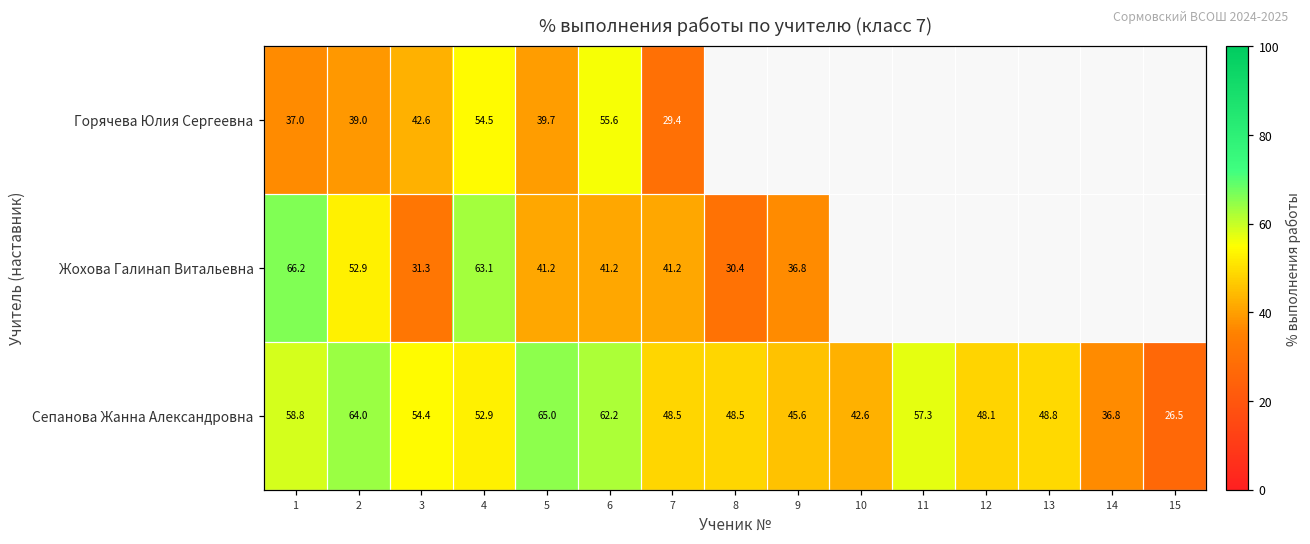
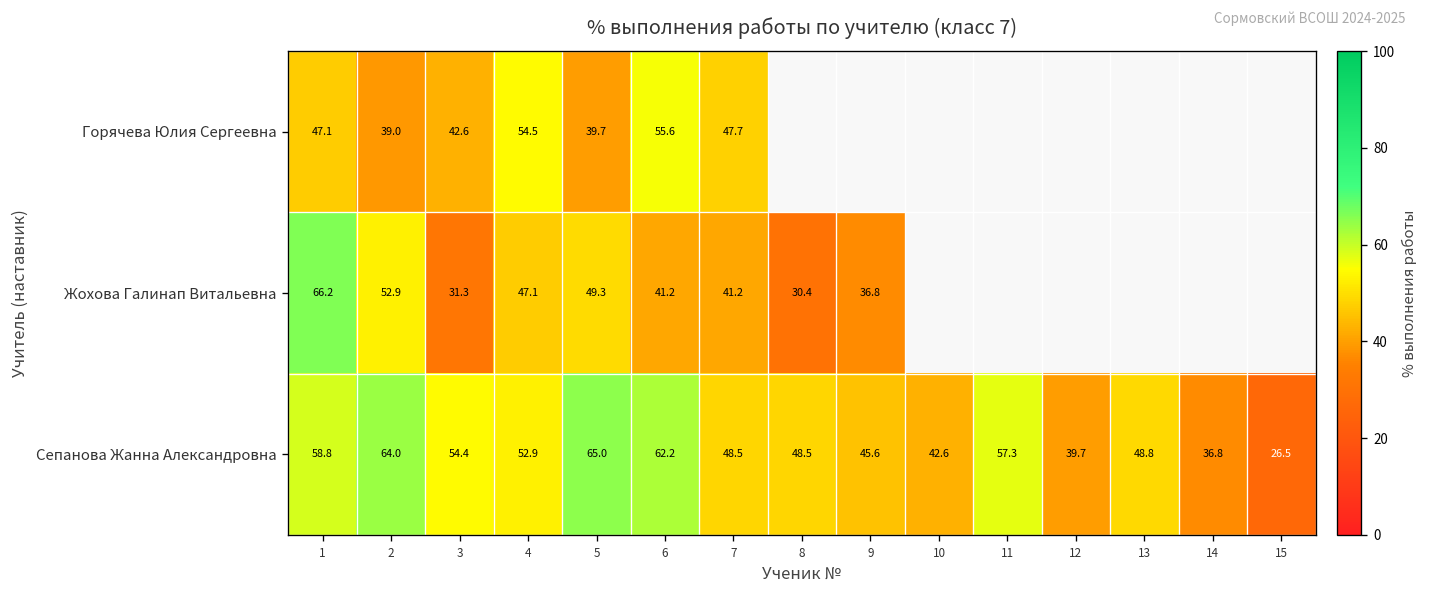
Горячева Юлия Сергеевна, 1: 37.0 -> 47.1
Горячева Юлия Сергеевна, 7: 29.4 -> 47.7
Жохова Галинап Витальевна, 4: 63.1 -> 47.1
Жохова Галинап Витальевна, 5: 41.2 -> 49.3
Сепанова Жанна Александровна, 12: 48.1 -> 39.7
